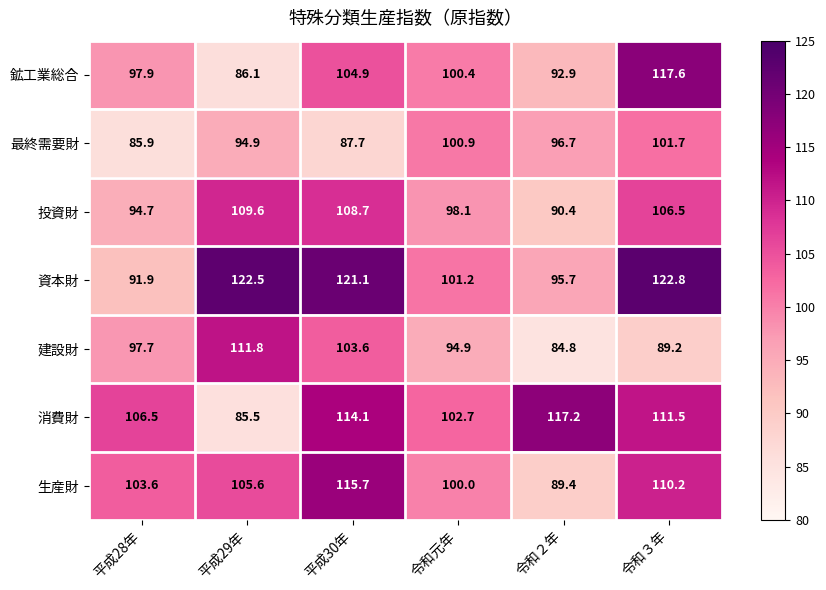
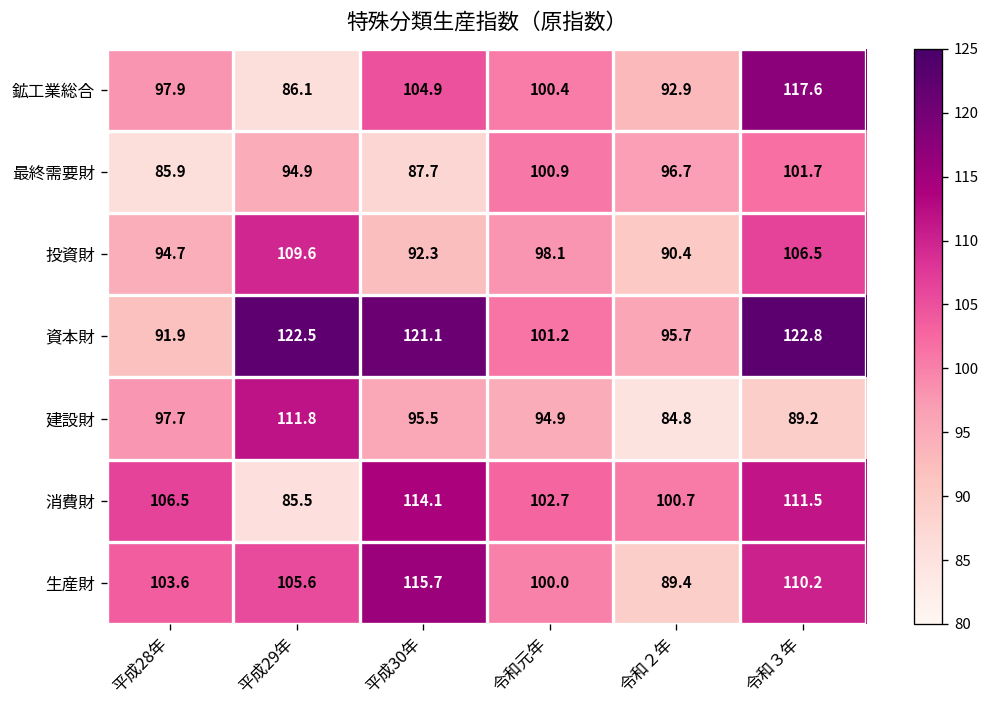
投資財, 平成30年: 108.7 -> 92.3
建設財, 平成30年: 103.6 -> 95.5
消費財, 令和２年: 117.2 -> 100.7
